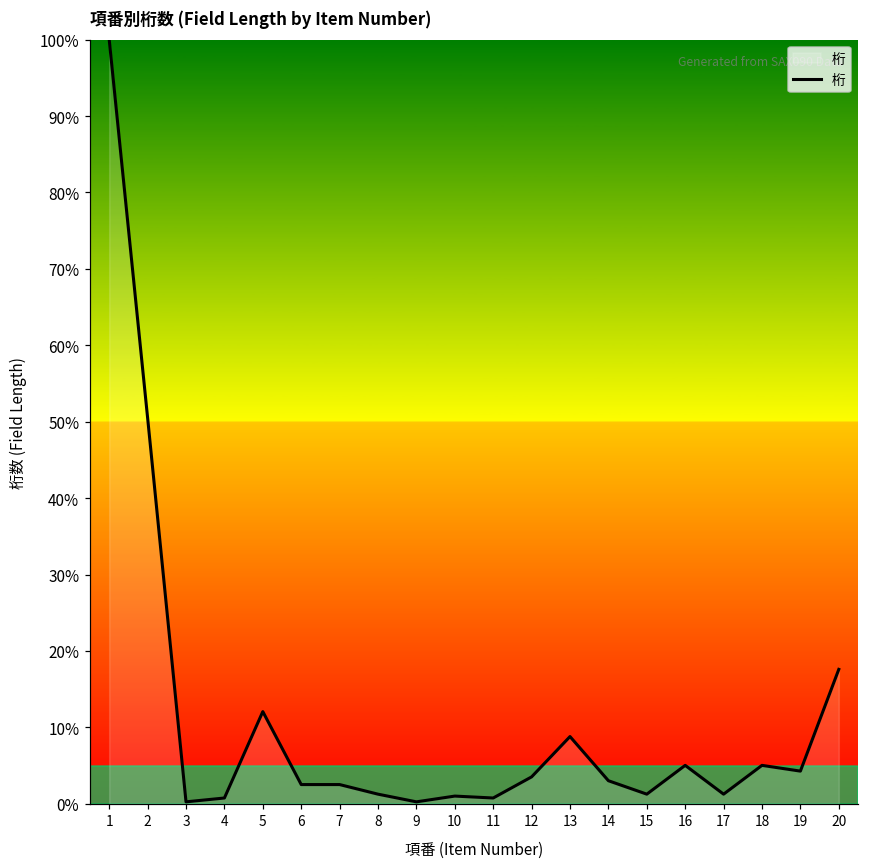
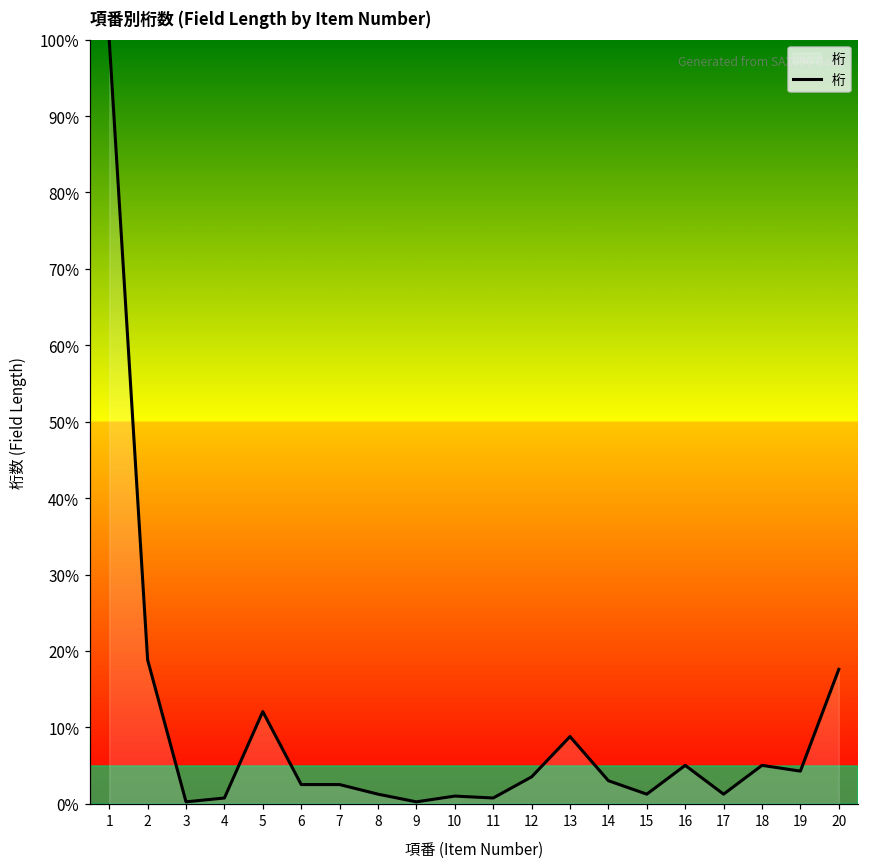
2: 51% -> 19%
